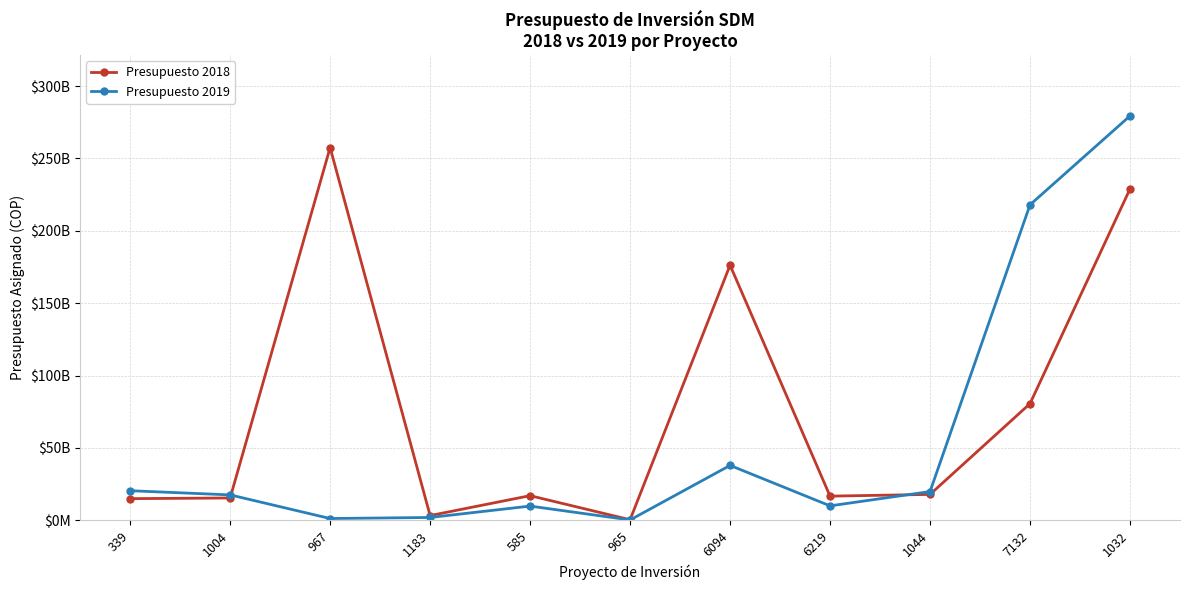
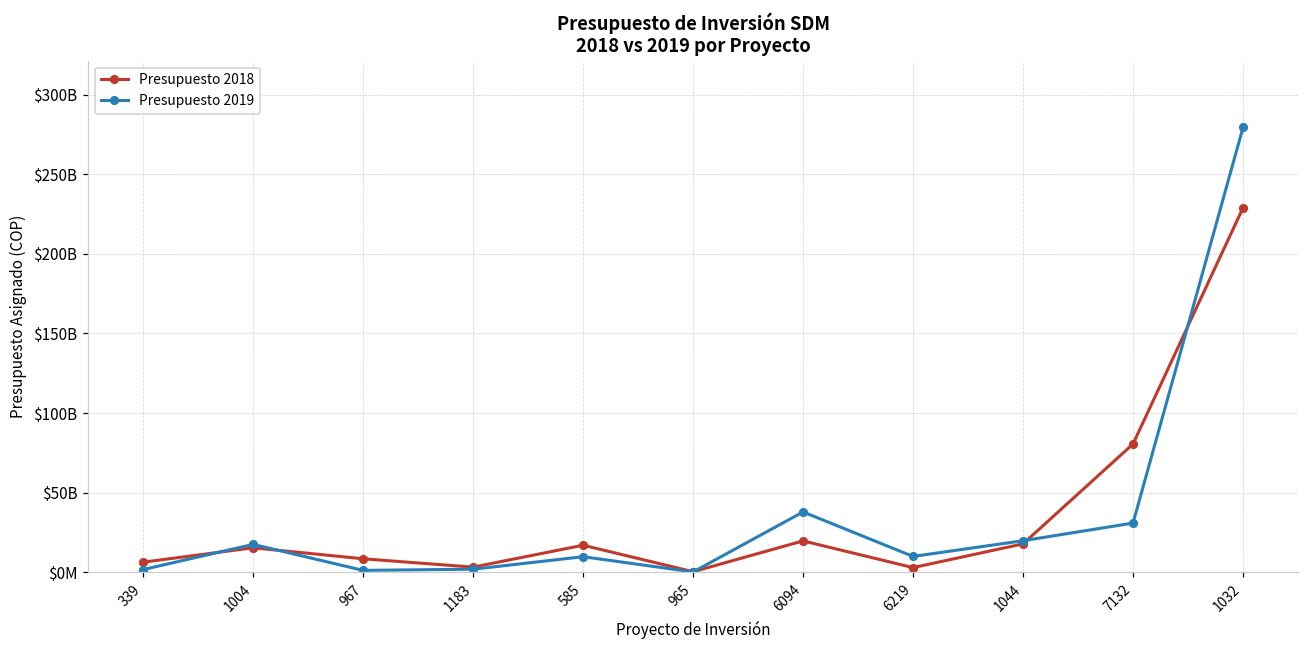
Presupuesto 2018, 339: $15000000000 -> $6000000000
Presupuesto 2019, 339: $20000000000 -> $2000000000
Presupuesto 2018, 967: $258000000000 -> $8000000000
Presupuesto 2018, 6094: $176000000000 -> $20000000000
Presupuesto 2018, 6219: $17000000000 -> $3000000000
Presupuesto 2019, 7132: $218000000000 -> $31000000000
